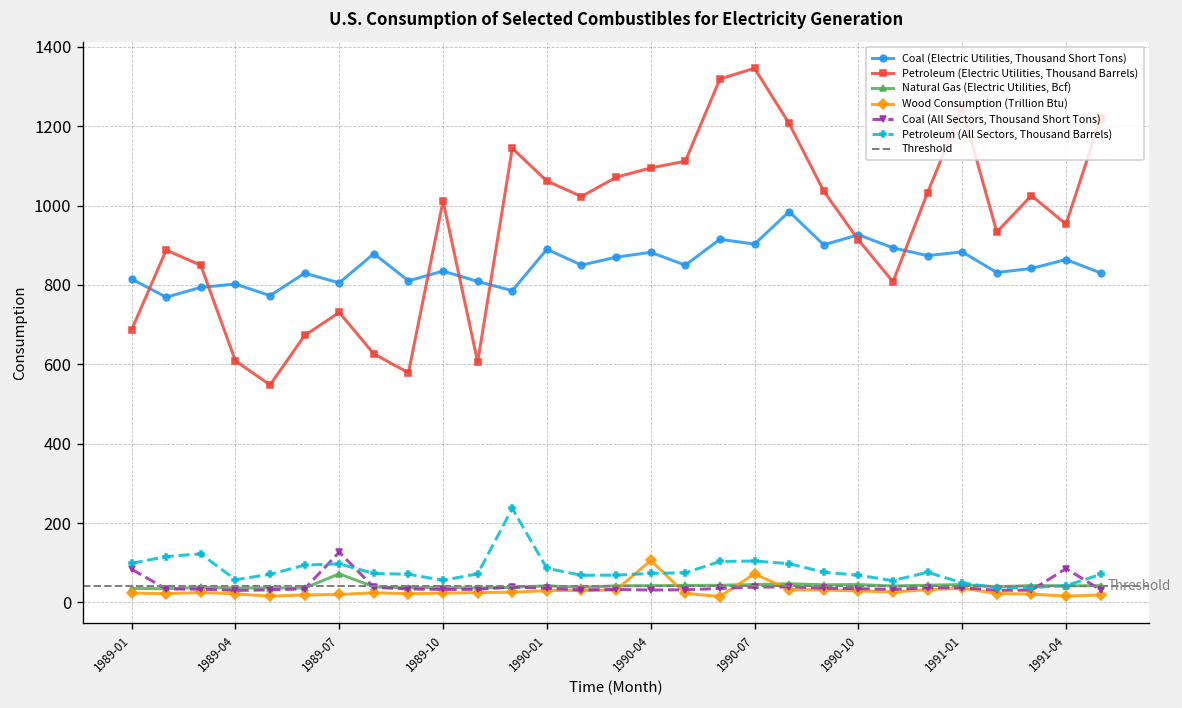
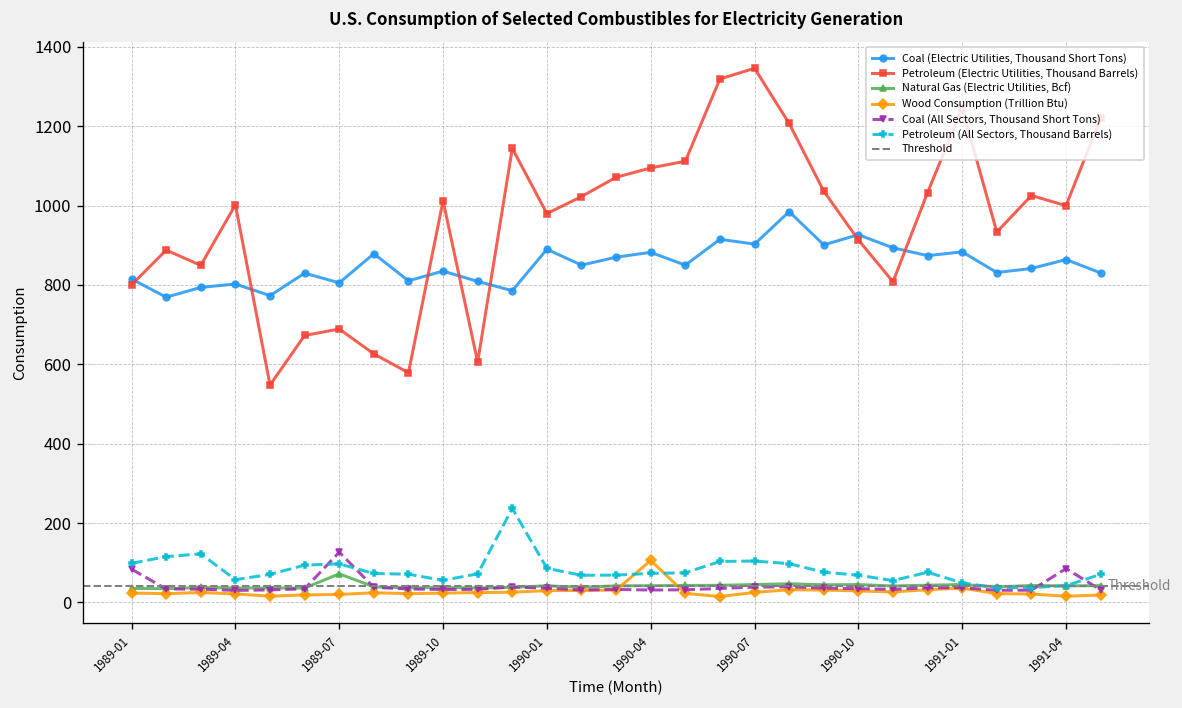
Petroleum (Electric Utilities, Thousand Barrels), 1989-01: 690 -> 800
Petroleum (Electric Utilities, Thousand Barrels), 1989-04: 610 -> 1000
Petroleum (Electric Utilities, Thousand Barrels), 1989-07: 730 -> 690
Petroleum (Electric Utilities, Thousand Barrels), 1990-01: 1060 -> 980
Wood Consumption (Trillion Btu), 1990-07: 70 -> 30
Petroleum (Electric Utilities, Thousand Barrels), 1991-04: 950 -> 1000
